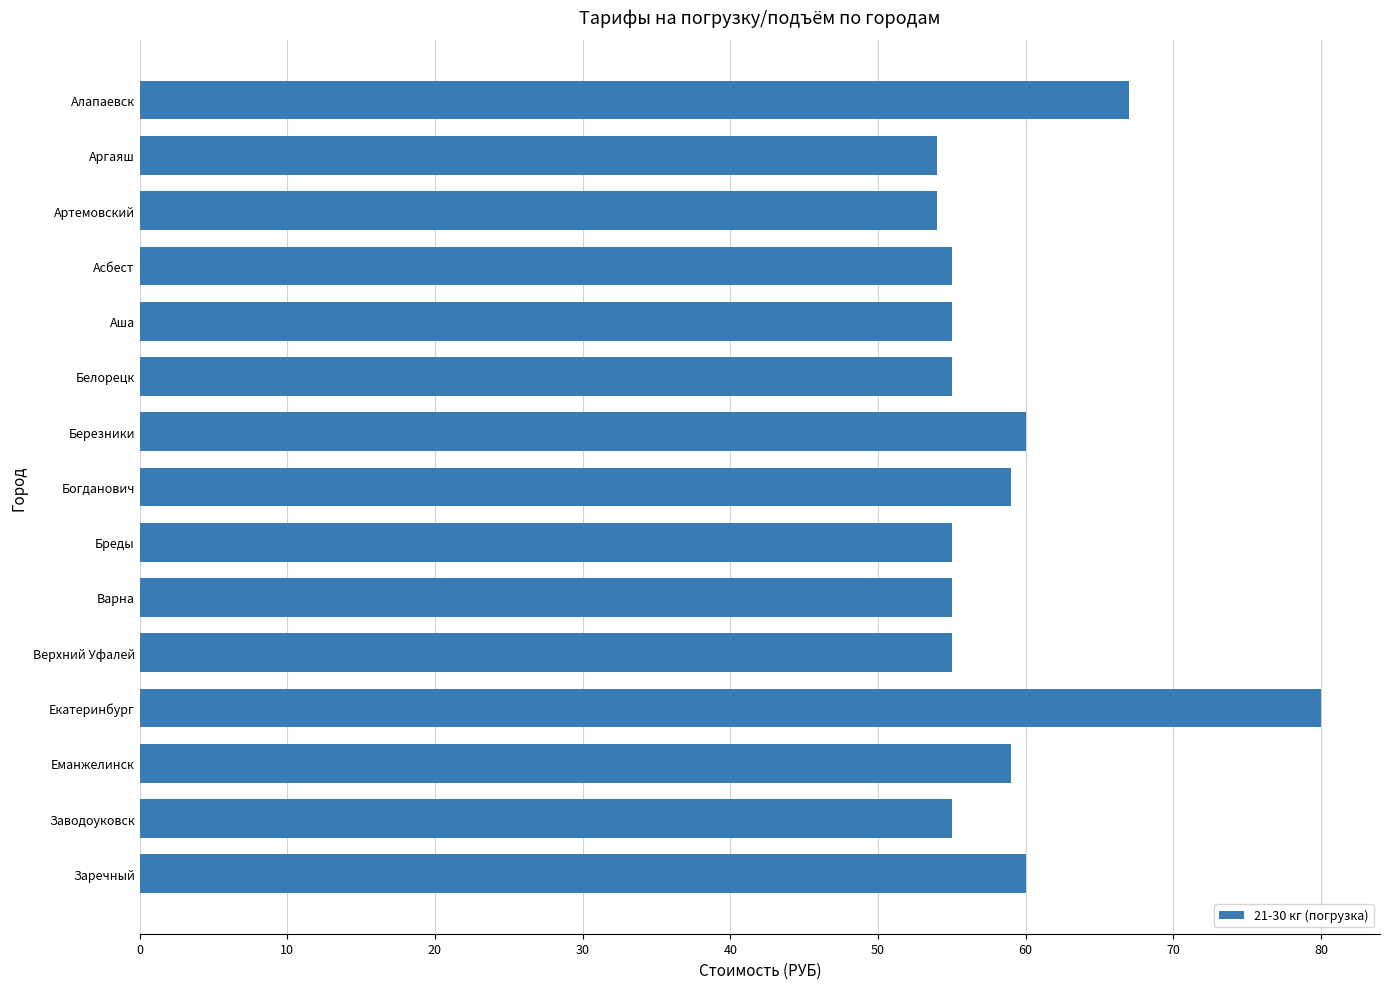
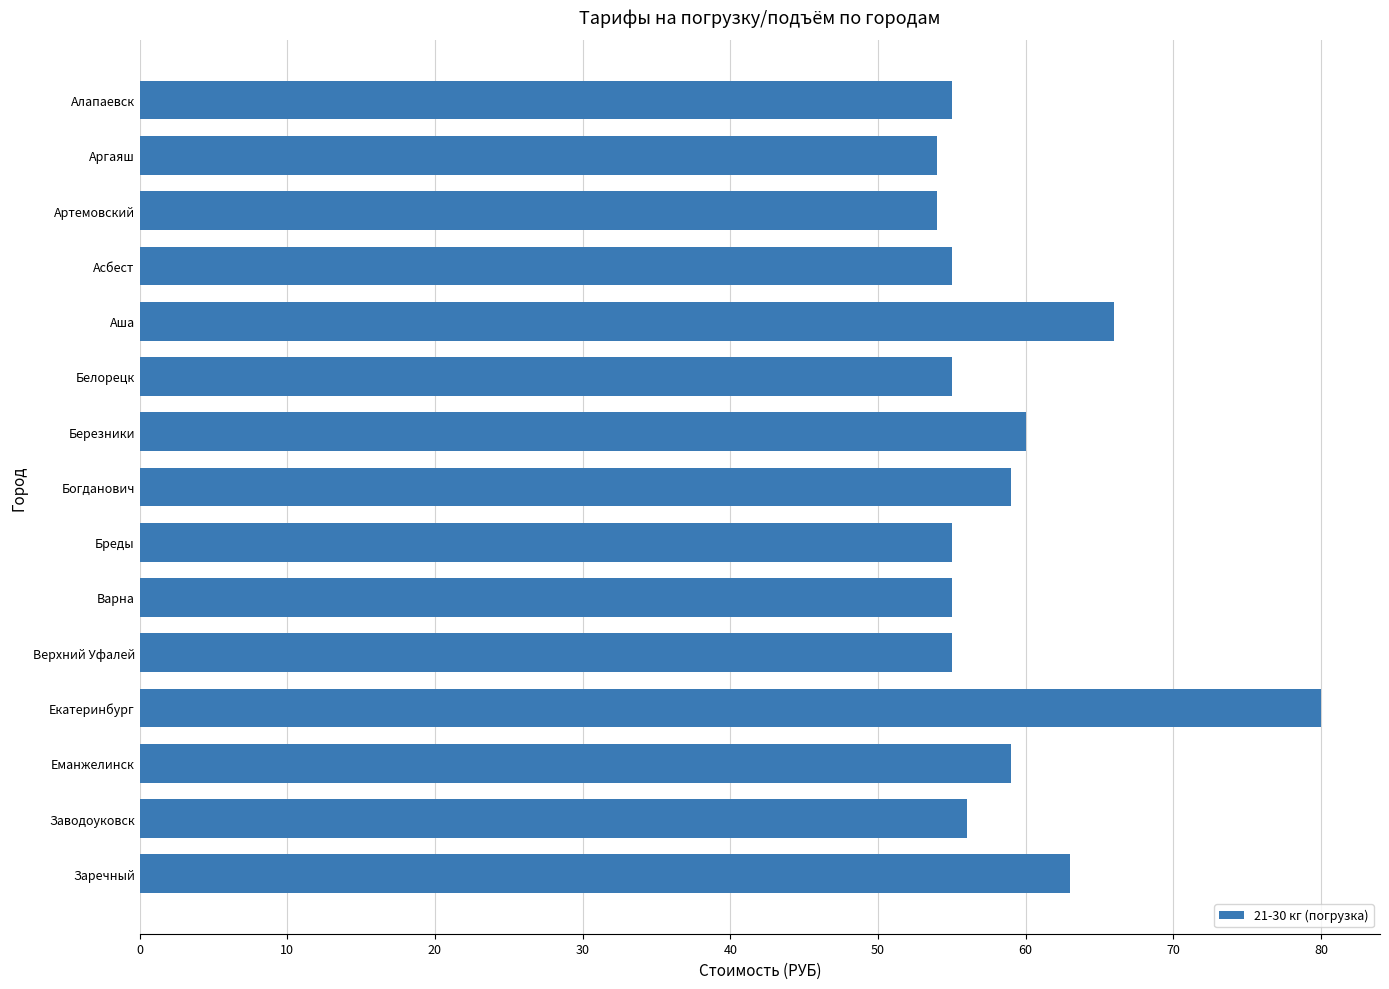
Алапаевск: 67 -> 55
Аша: 55 -> 66
Заводоуковск: 55 -> 56
Заречный: 60 -> 63
